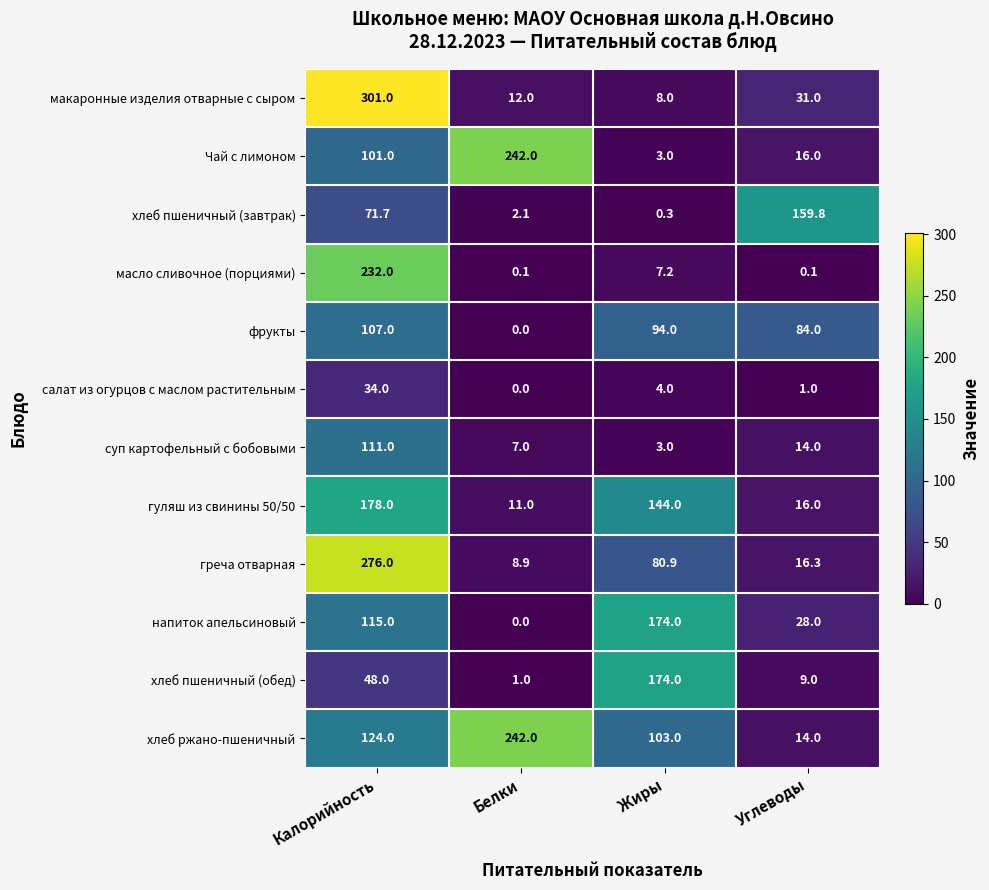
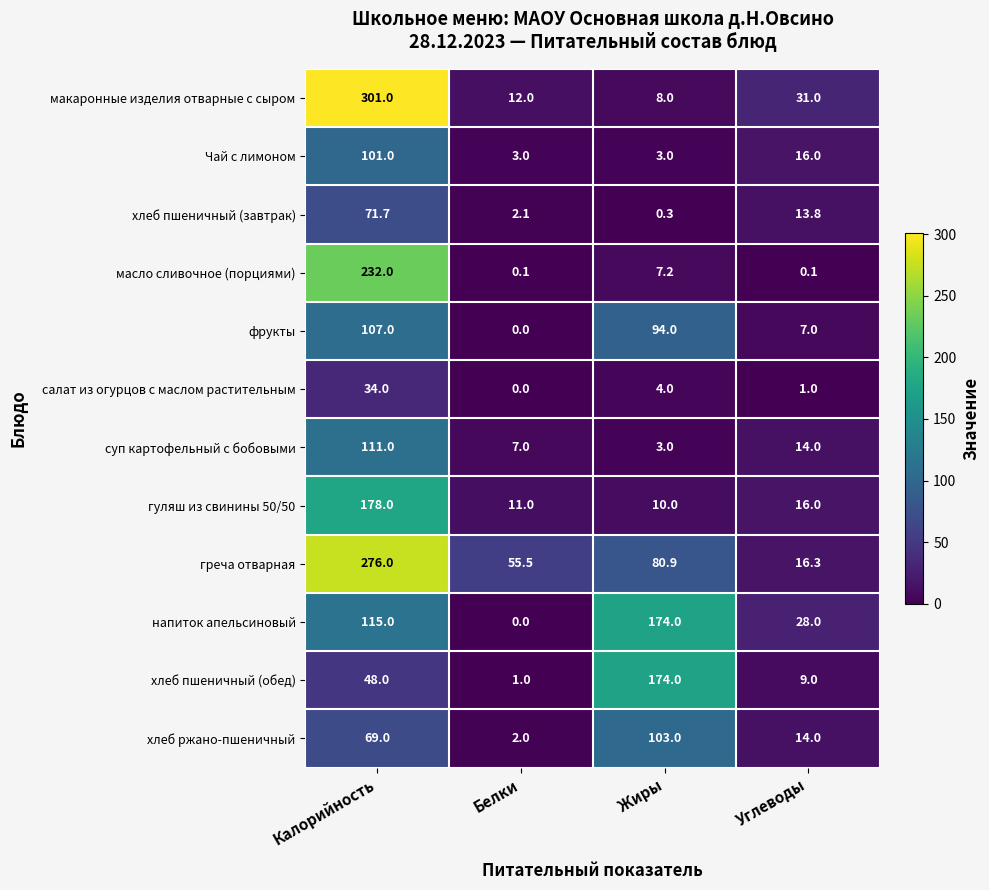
Чай с лимоном, Белки: 242.0 -> 3.0
хлеб пшеничный (завтрак), Углеводы: 159.8 -> 13.8
фрукты, Углеводы: 84.0 -> 7.0
гуляш из свинины 50/50, Жиры: 144.0 -> 10.0
греча отварная, Белки: 8.9 -> 55.5
хлеб ржано-пшеничный, Калорийность: 124.0 -> 69.0
хлеб ржано-пшеничный, Белки: 242.0 -> 2.0
